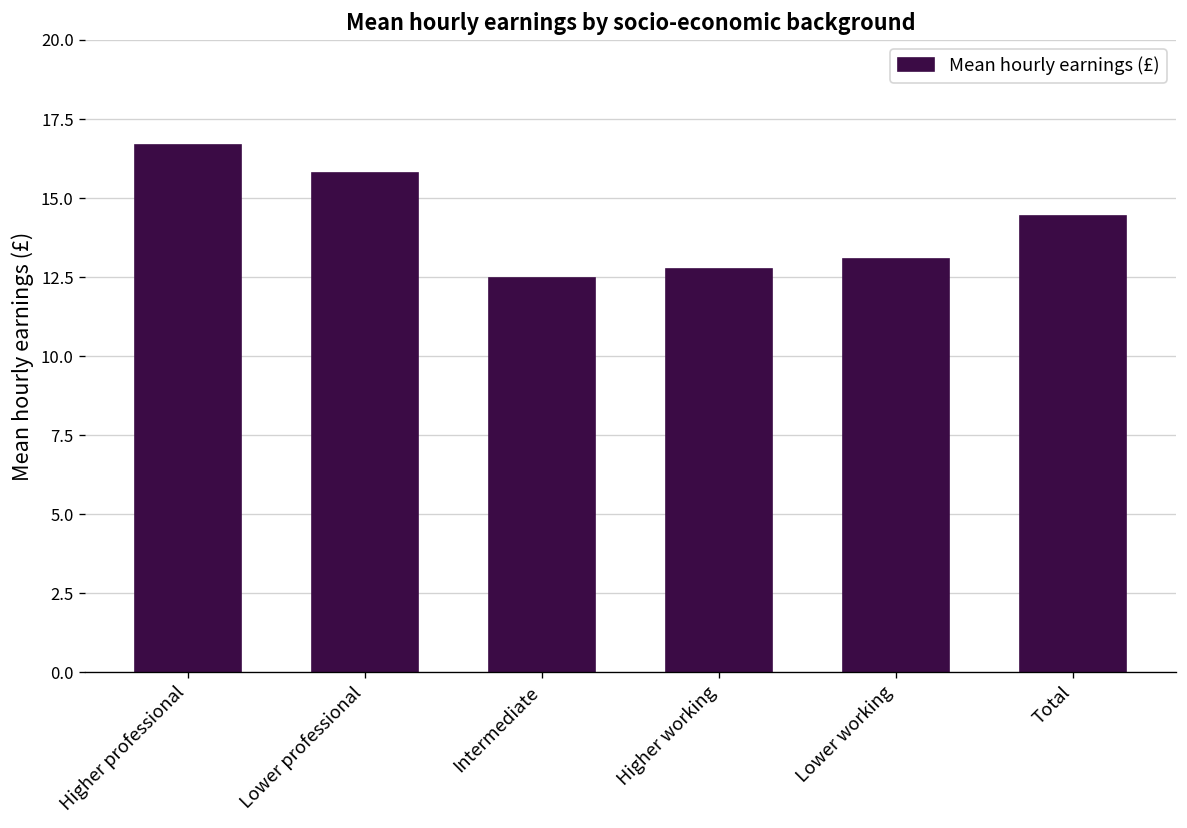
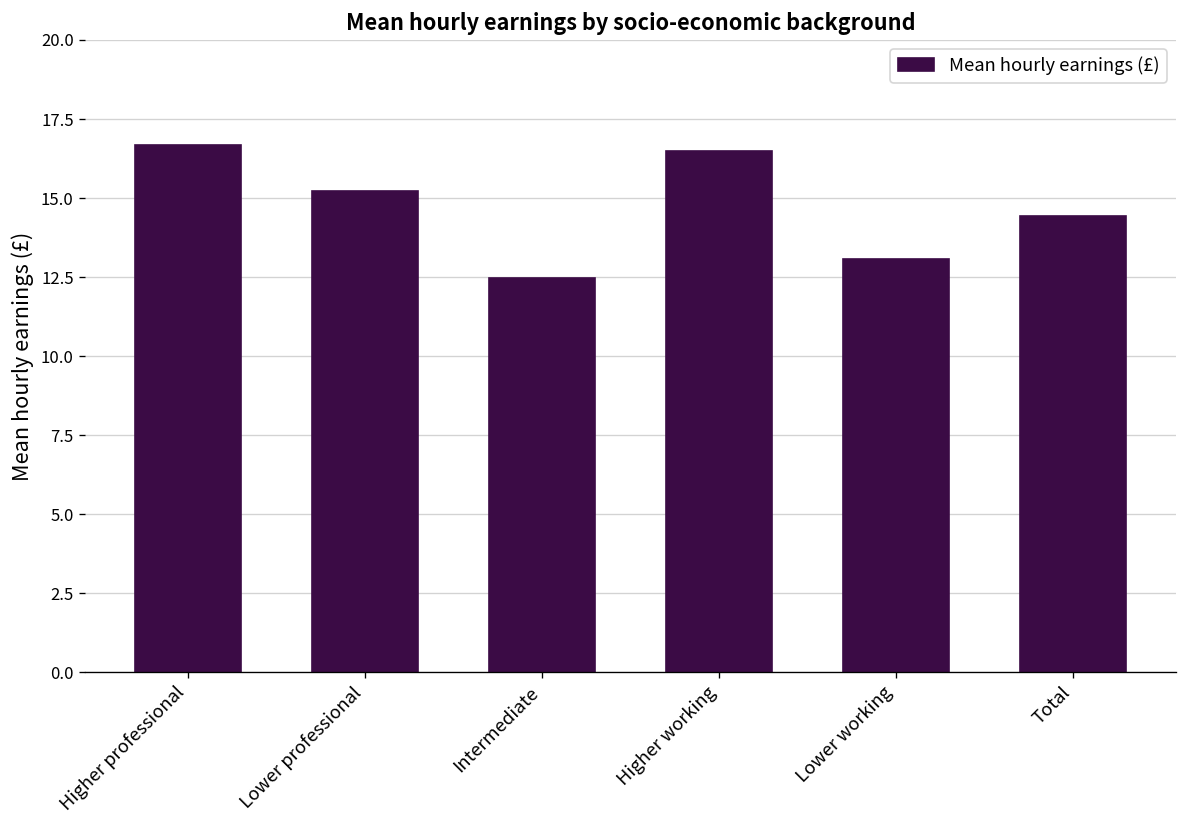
Lower professional: 15.8 -> 15.2
Higher working: 12.8 -> 16.5
